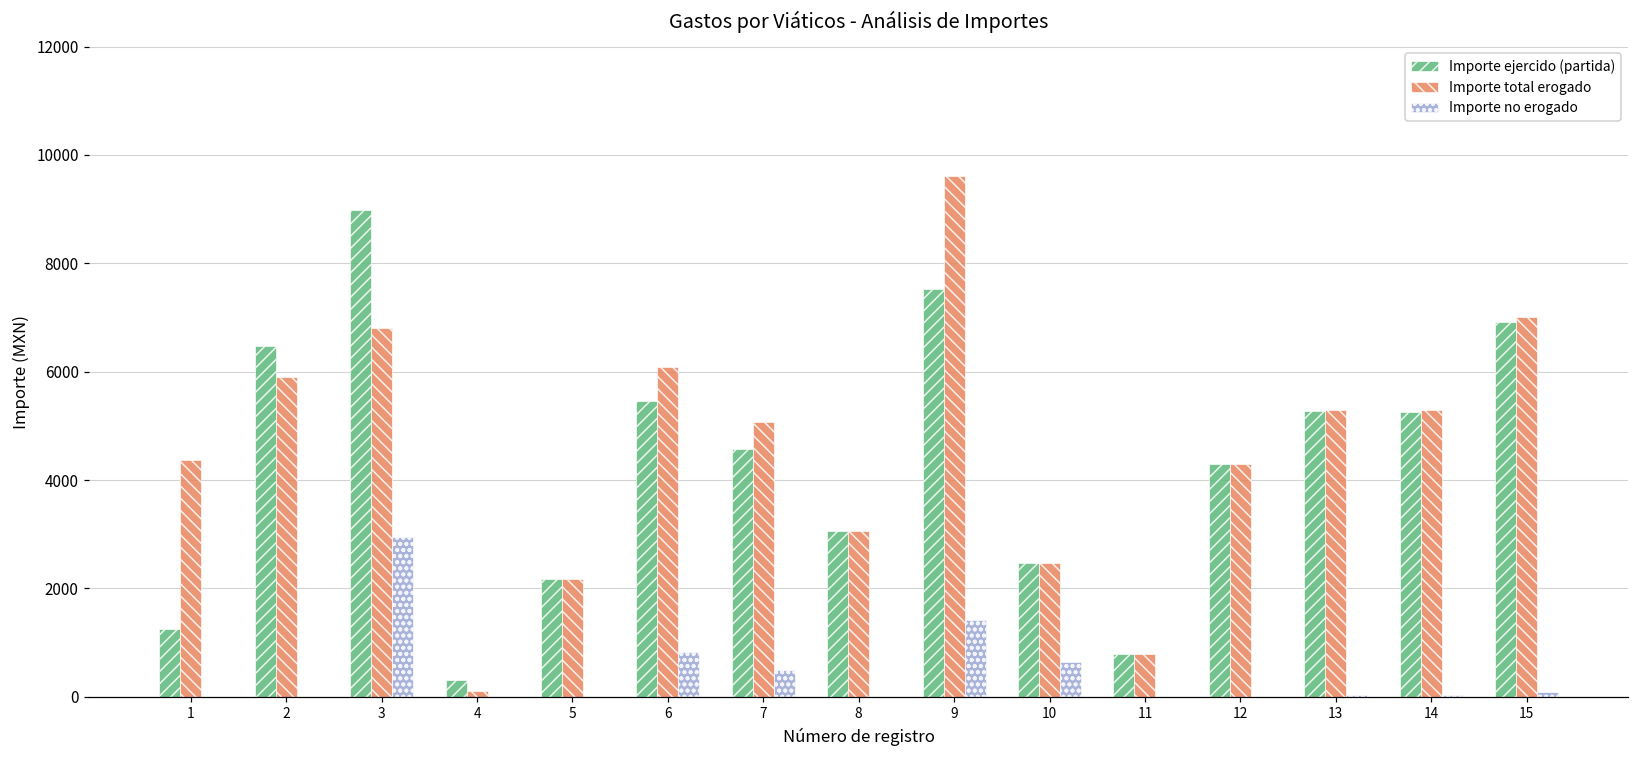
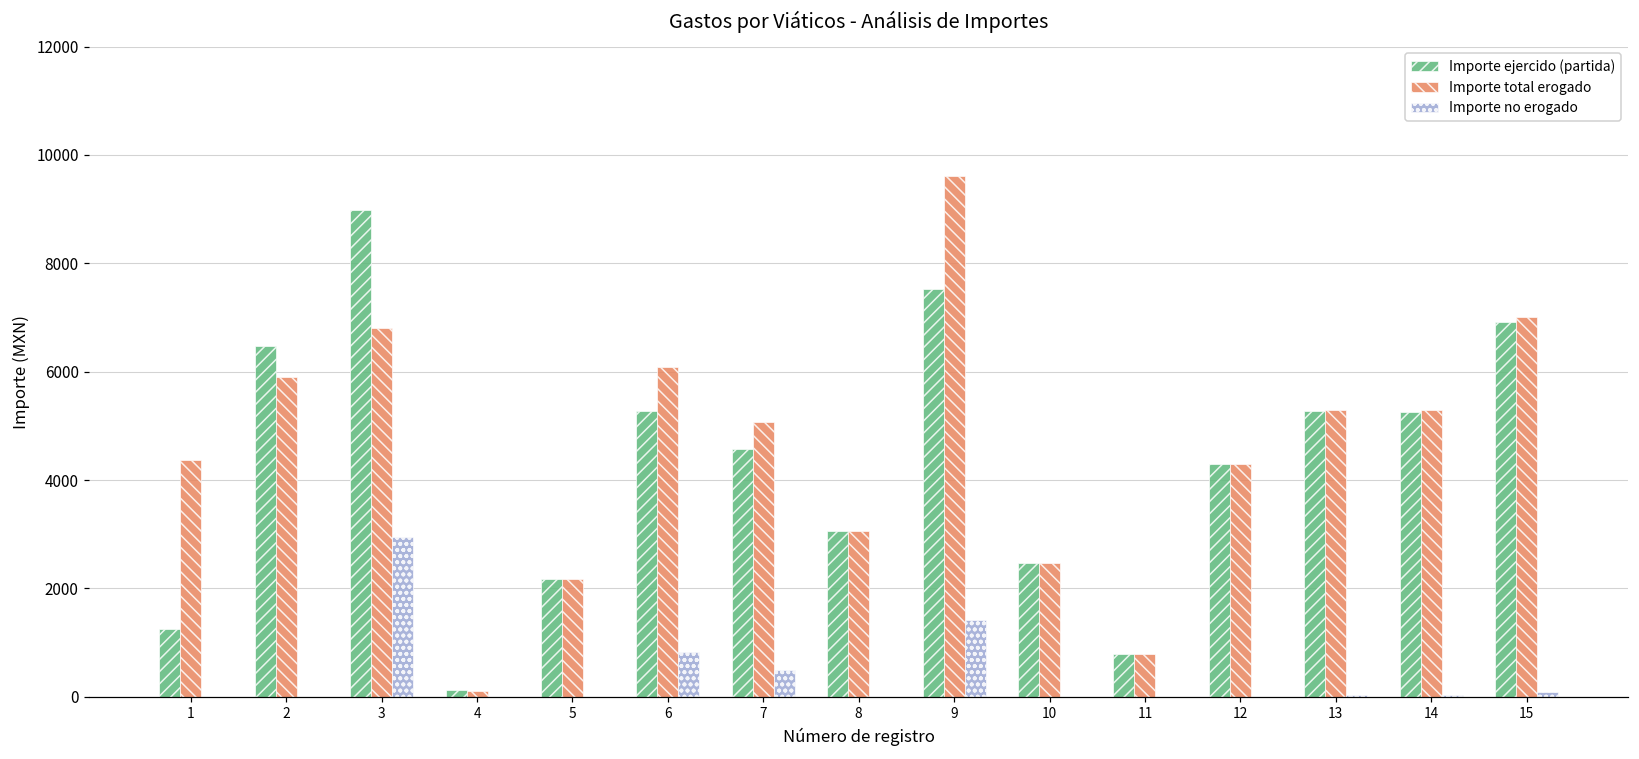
Importe ejercido (partida), 4: 300 -> 100
Importe ejercido (partida), 6: 5500 -> 5300
Importe no erogado, 10: 600 -> 0
